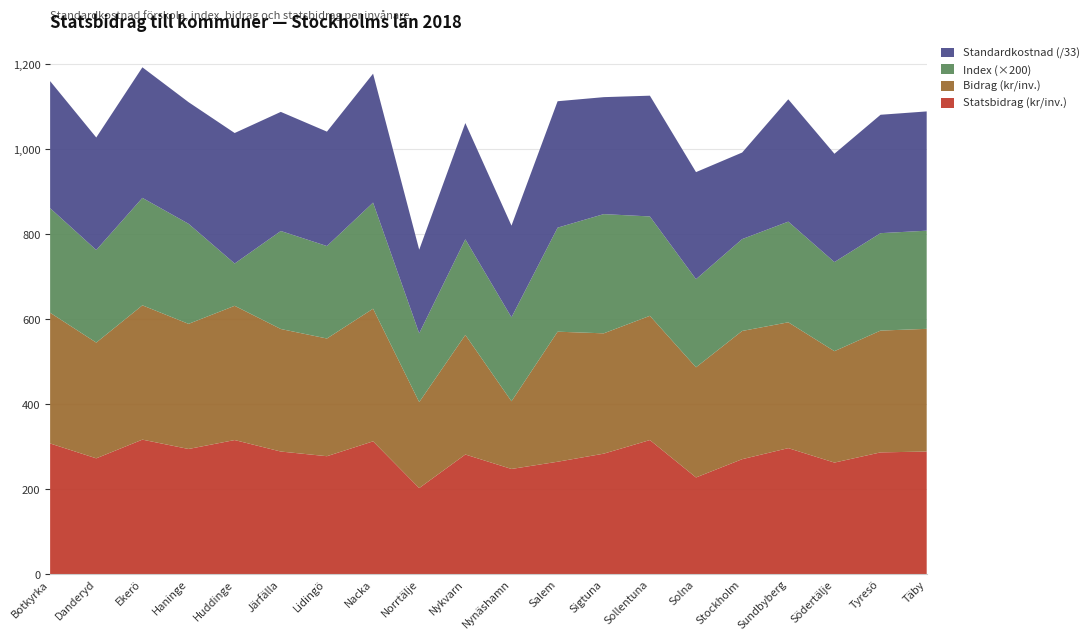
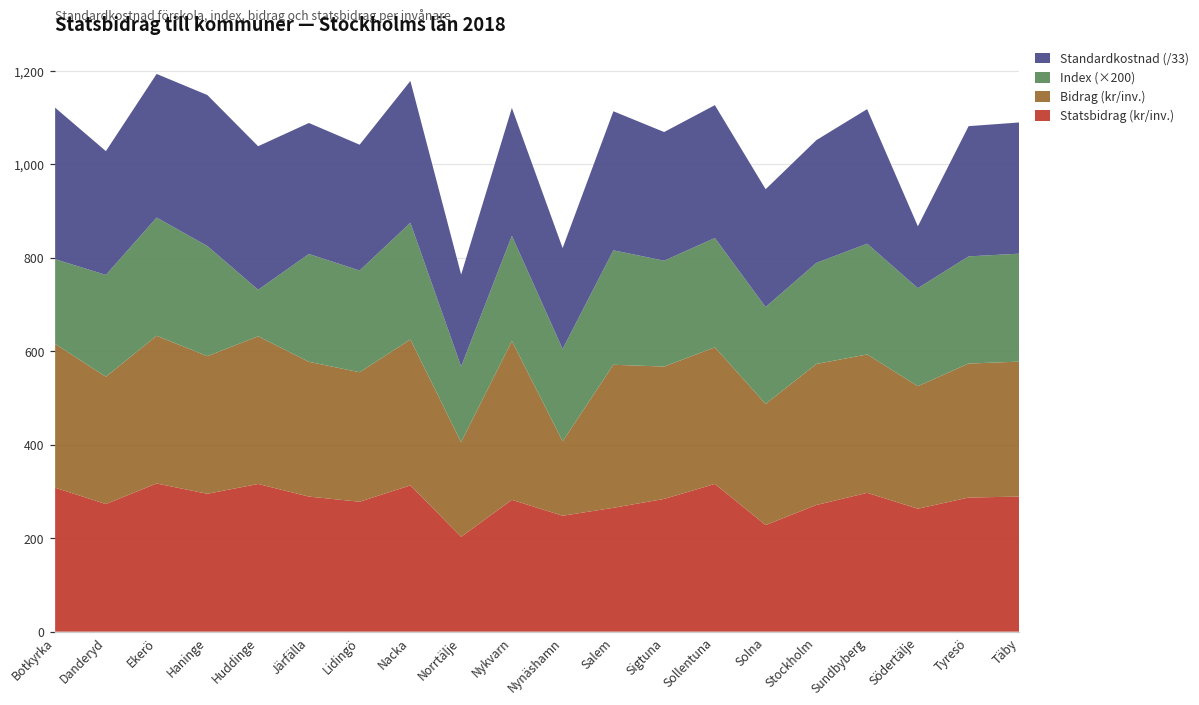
Index (×200), Botkyrka: 250 -> 180
Standardkostnad (/33), Botkyrka: 300 -> 320
Standardkostnad (/33), Haninge: 290 -> 320
Bidrag (kr/inv.), Nykvarn: 280 -> 340
Index (×200), Sigtuna: 280 -> 230
Standardkostnad (/33), Stockholm: 200 -> 260
Standardkostnad (/33), Södertälje: 250 -> 130
